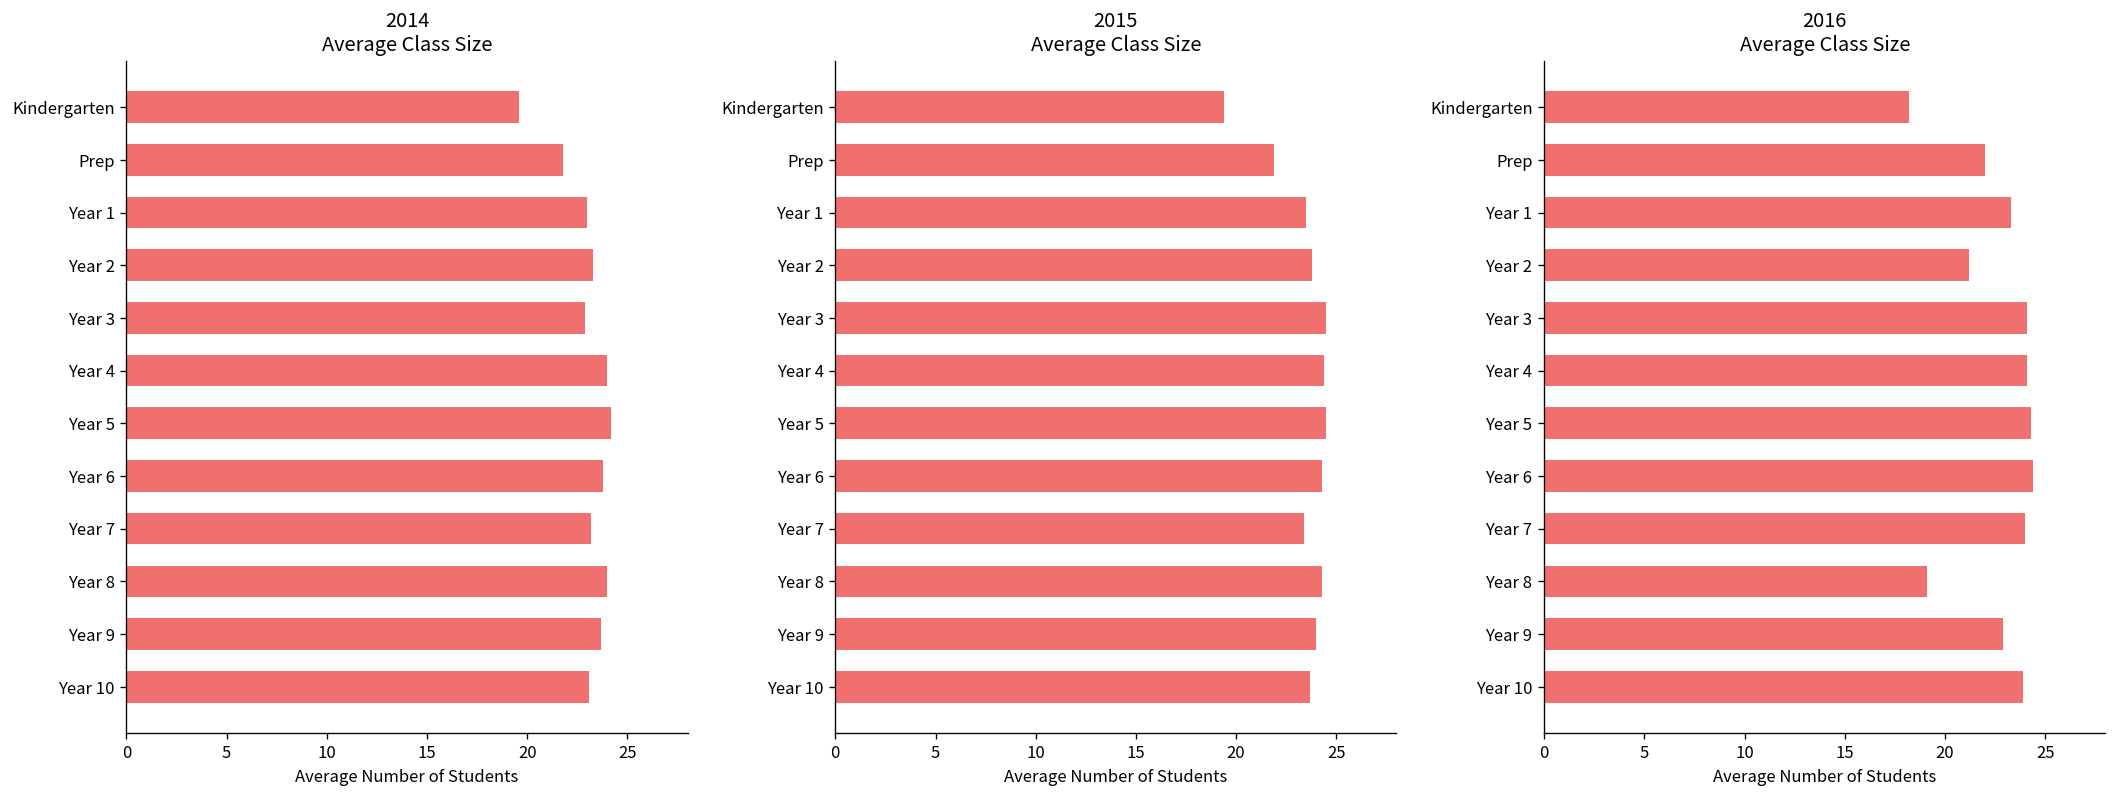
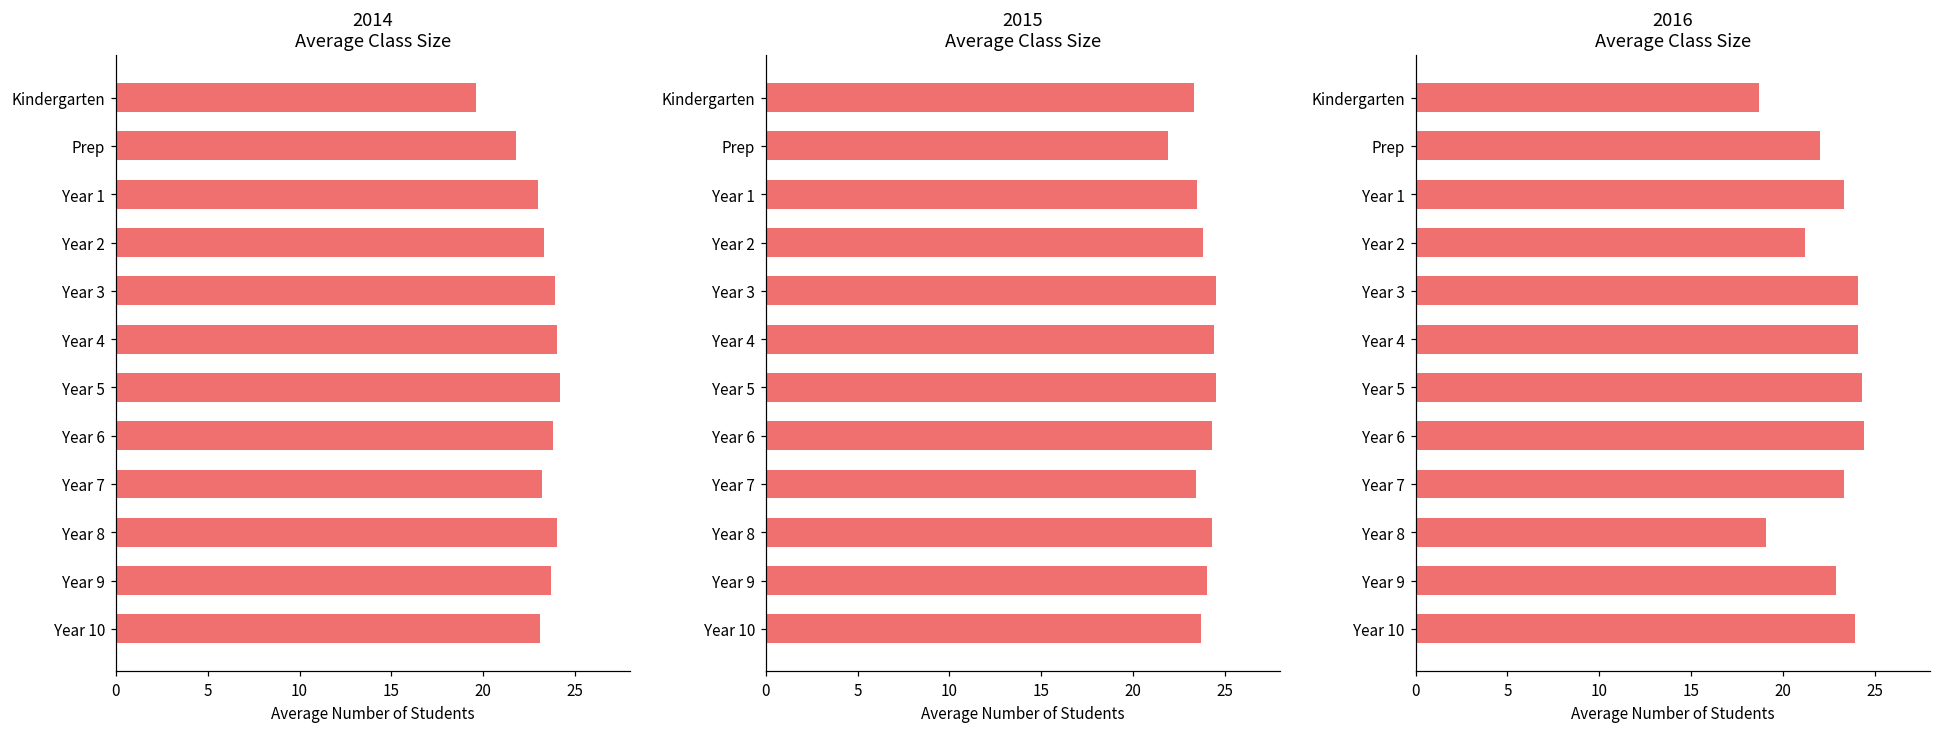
2014 Average Class Size, Year 3: 22.9 -> 23.9
2015 Average Class Size, Kindergarten: 19.4 -> 23.3
2016 Average Class Size, Kindergarten: 18.2 -> 18.7
2016 Average Class Size, Year 7: 24.0 -> 23.3
